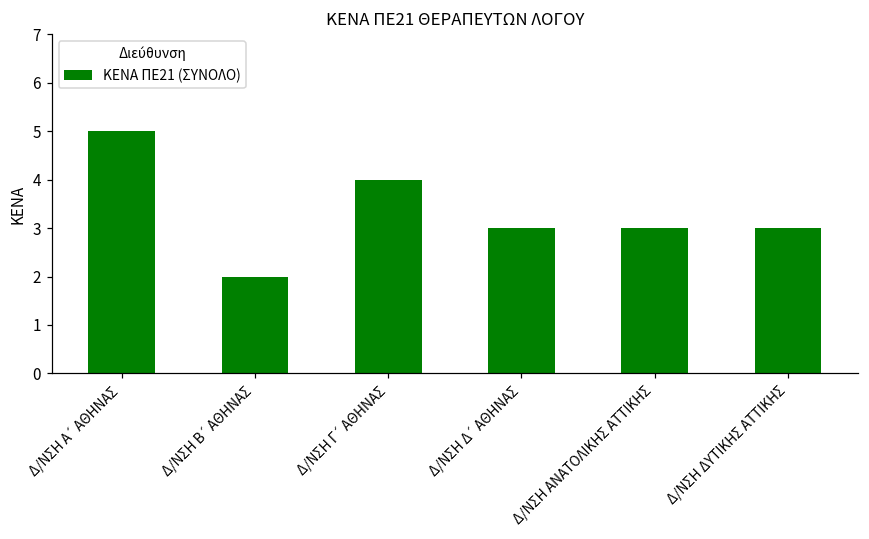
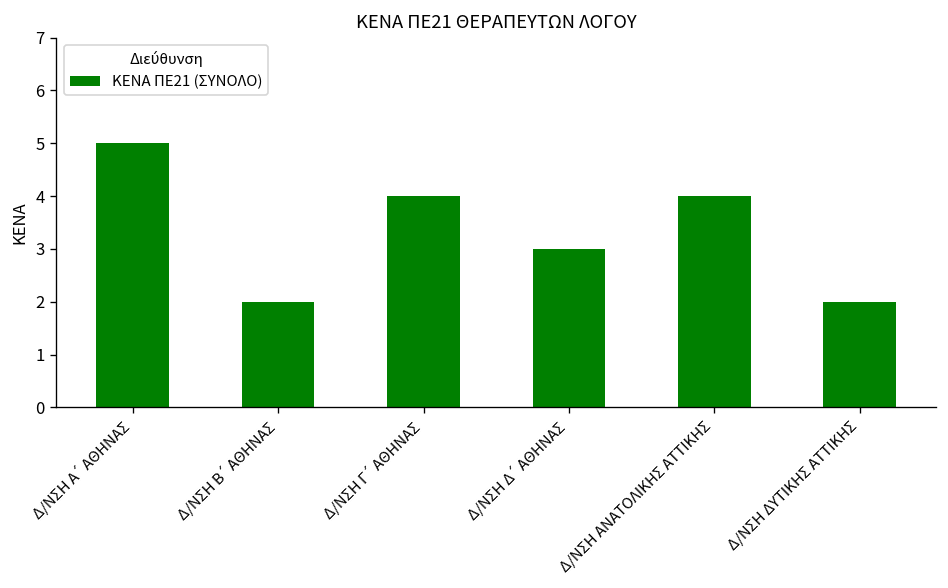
Δ/ΝΣΗ ΑΝΑΤΟΛΙΚΗΣ ΑΤΤΙΚΗΣ: 3 -> 4
Δ/ΝΣΗ ΔΥΤΙΚΗΣ ΑΤΤΙΚΗΣ: 3 -> 2
